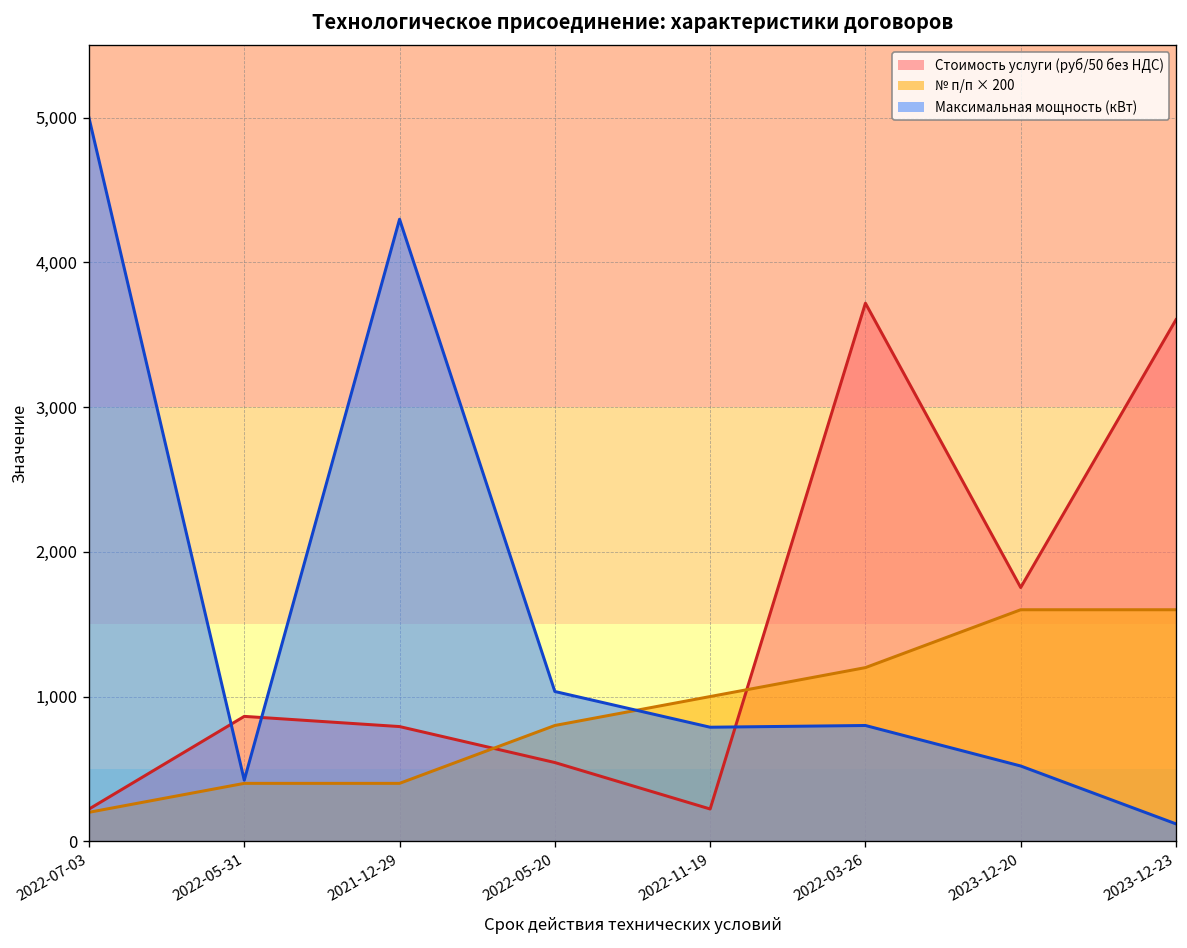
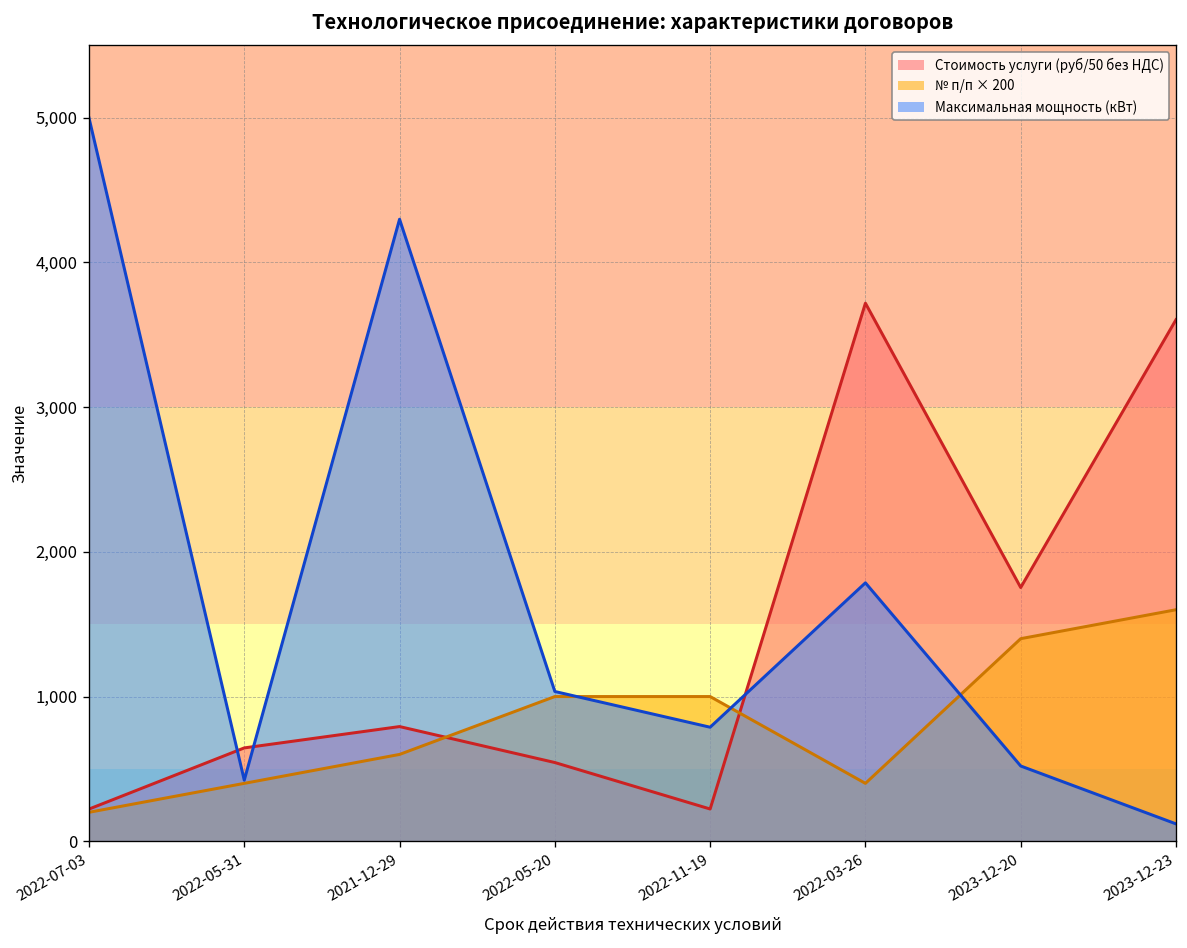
Стоимость услуги (руб/50 без НДС), 2022-05-31: 860 -> 650
№ п/п × 200, 2021-12-29: 400 -> 600
№ п/п × 200, 2022-05-20: 800 -> 1,000
№ п/п × 200, 2022-03-26: 1,200 -> 400
Максимальная мощность (кВт), 2022-03-26: 800 -> 1,790
№ п/п × 200, 2023-12-20: 1,600 -> 1,400
